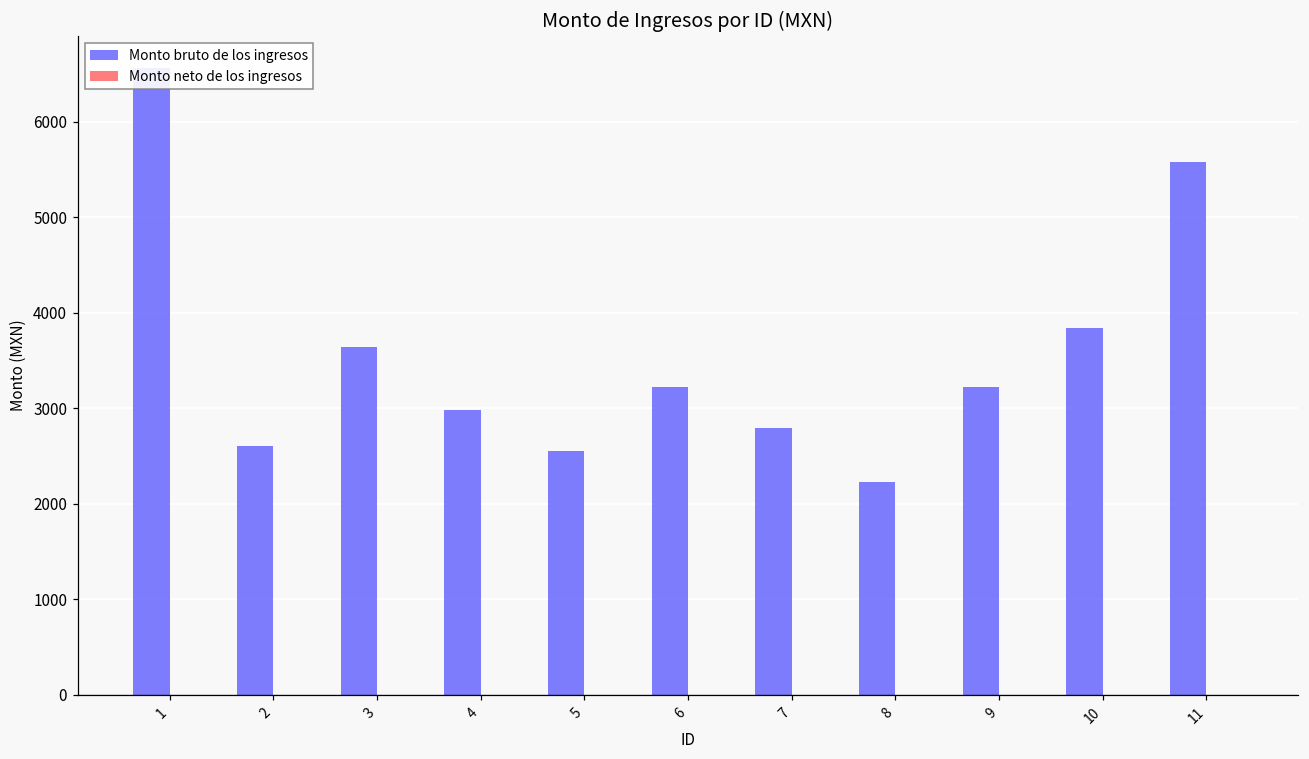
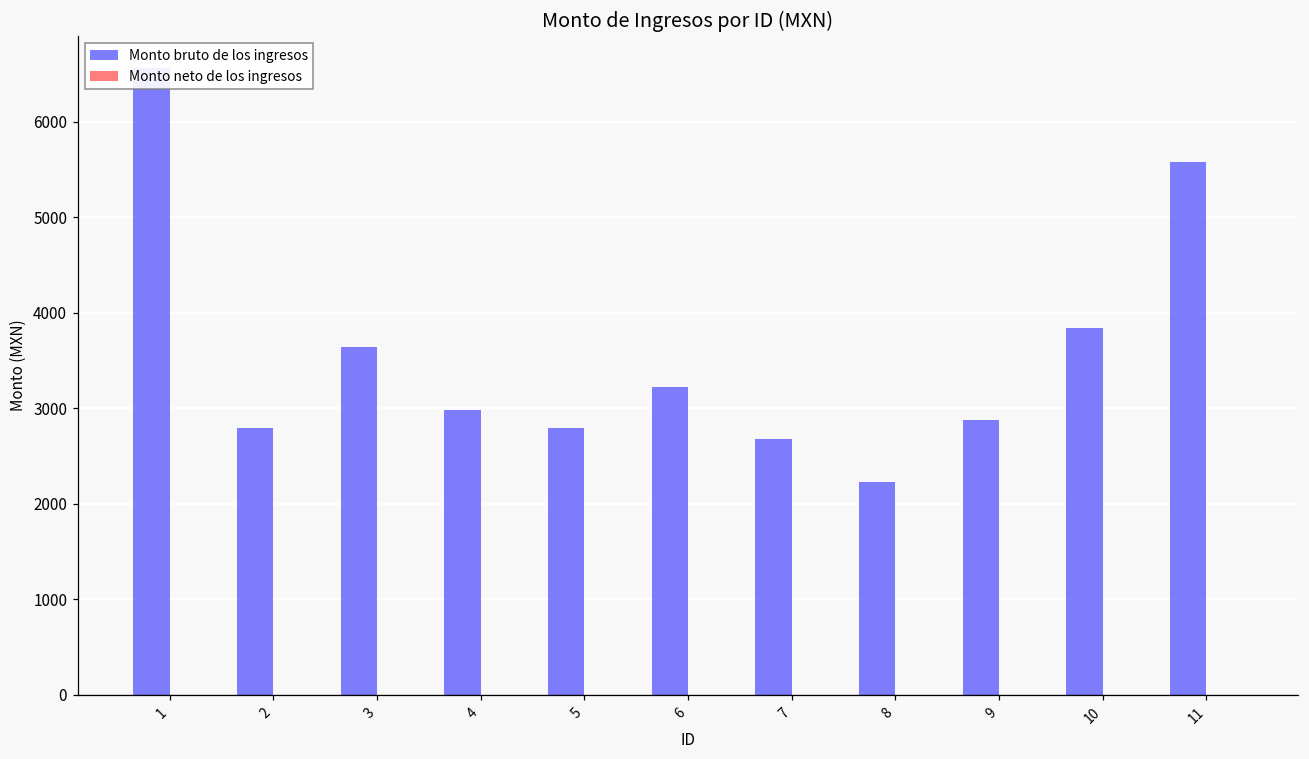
Monto bruto de los ingresos, 2: 2600 -> 2800
Monto bruto de los ingresos, 5: 2600 -> 2800
Monto bruto de los ingresos, 7: 2800 -> 2700
Monto bruto de los ingresos, 9: 3200 -> 2900
